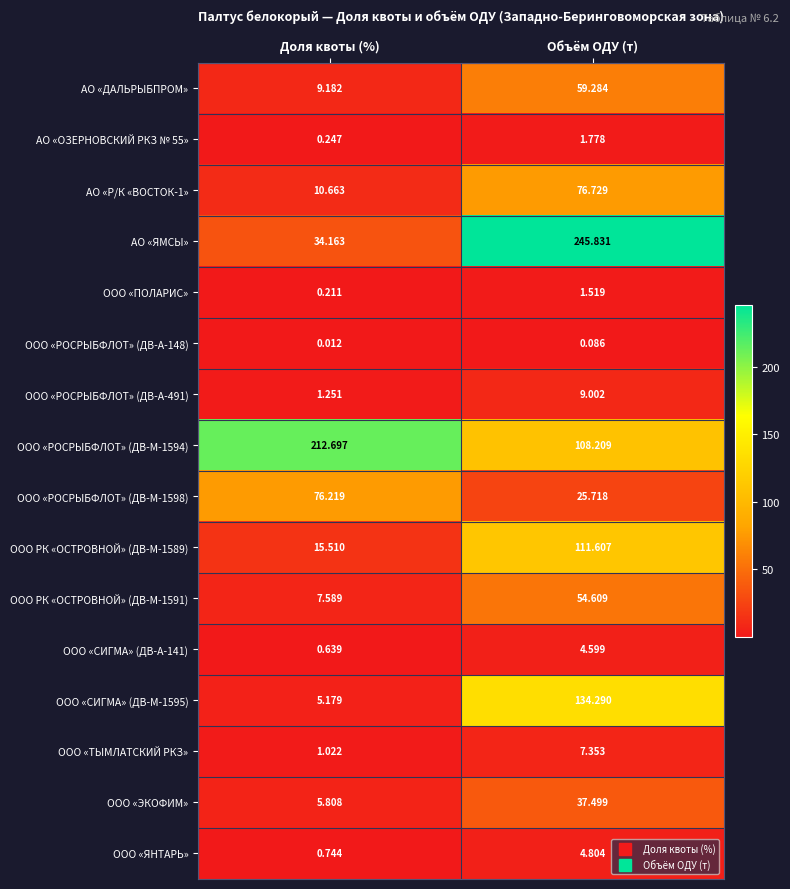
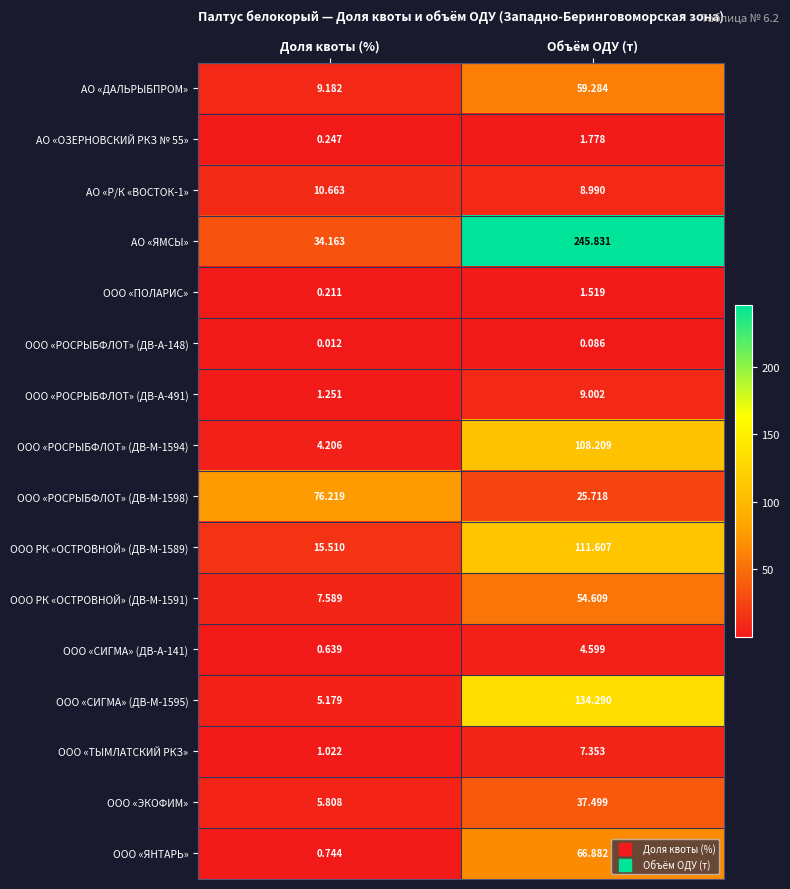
АО «Р/К «ВОСТОК-1», Объём ОДУ (т): 76.729 -> 8.990
ООО «РОСРЫБФЛОТ» (ДВ-М-1594), Доля квоты (%): 212.697 -> 4.206
ООО «ЯНТАРЬ», Объём ОДУ (т): 4.804 -> 66.882
